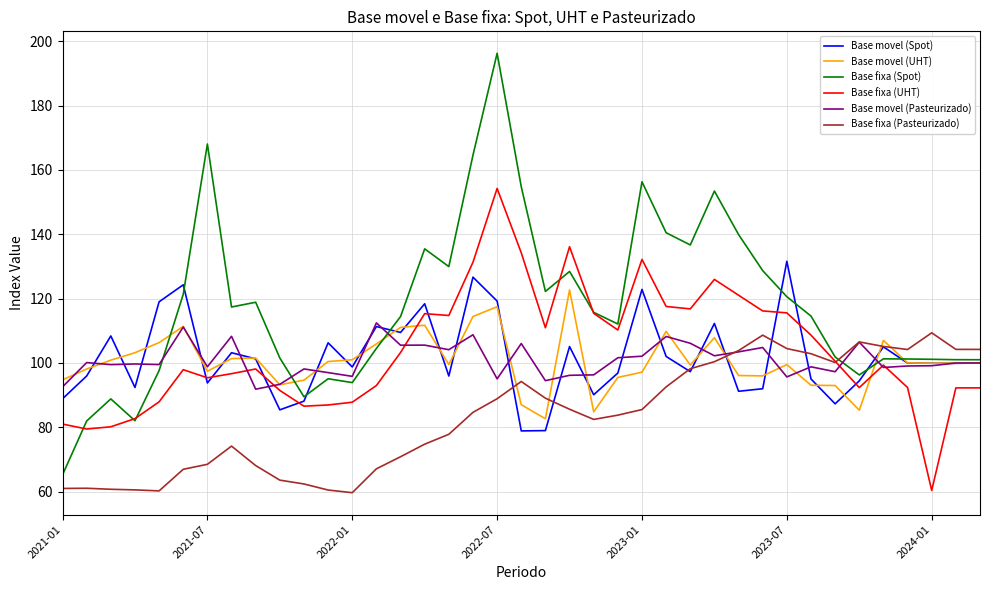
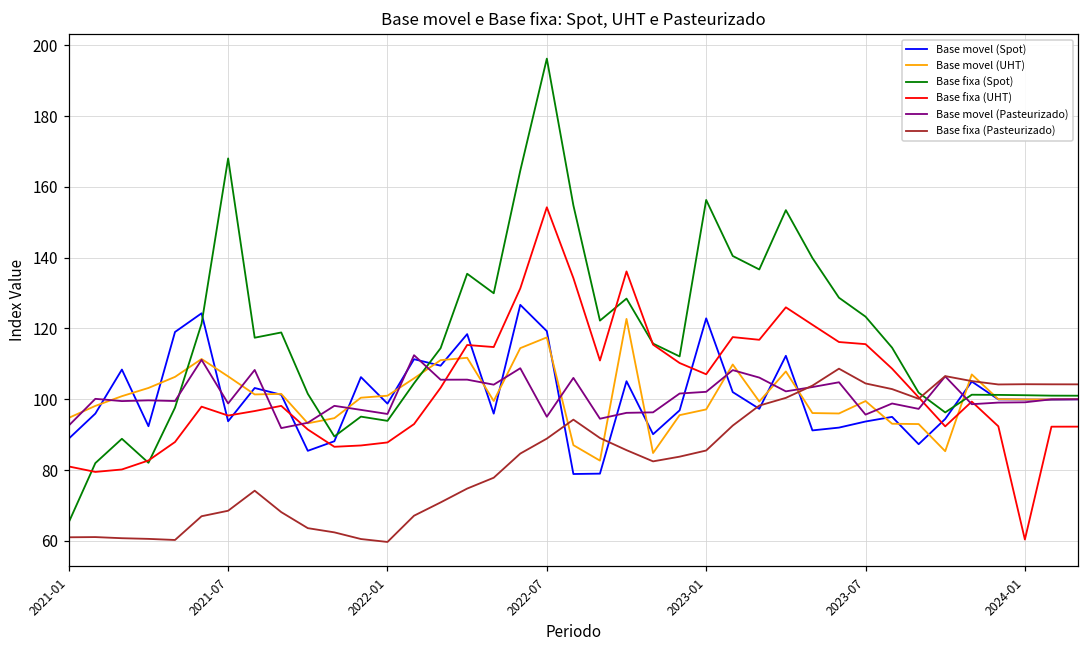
Base movel (UHT), 2021-07: 97 -> 106
Base fixa (UHT), 2023-01: 132 -> 107
Base movel (Spot), 2023-07: 132 -> 94
Base fixa (Spot), 2023-07: 121 -> 123
Base fixa (Pasteurizado), 2024-01: 109 -> 104
